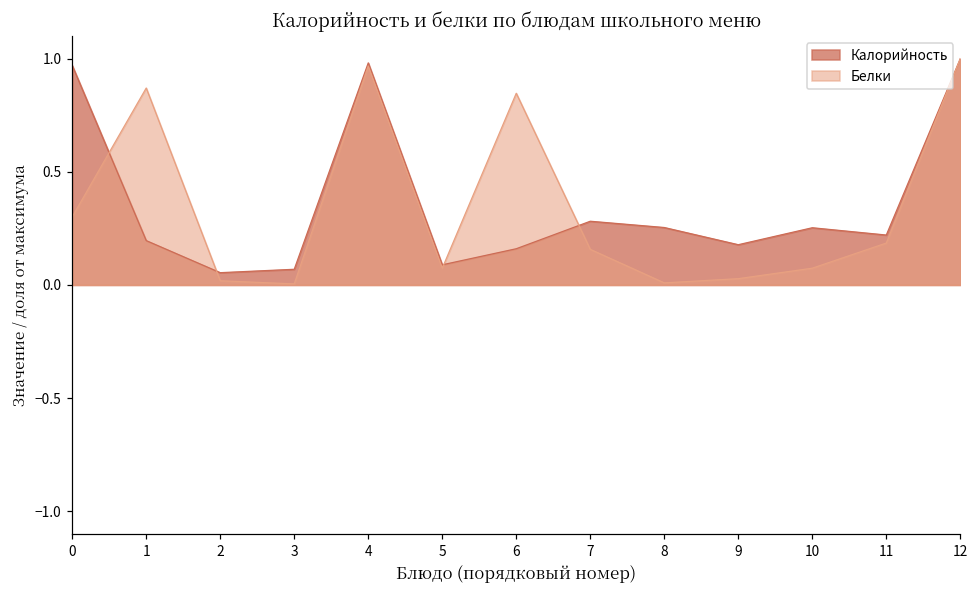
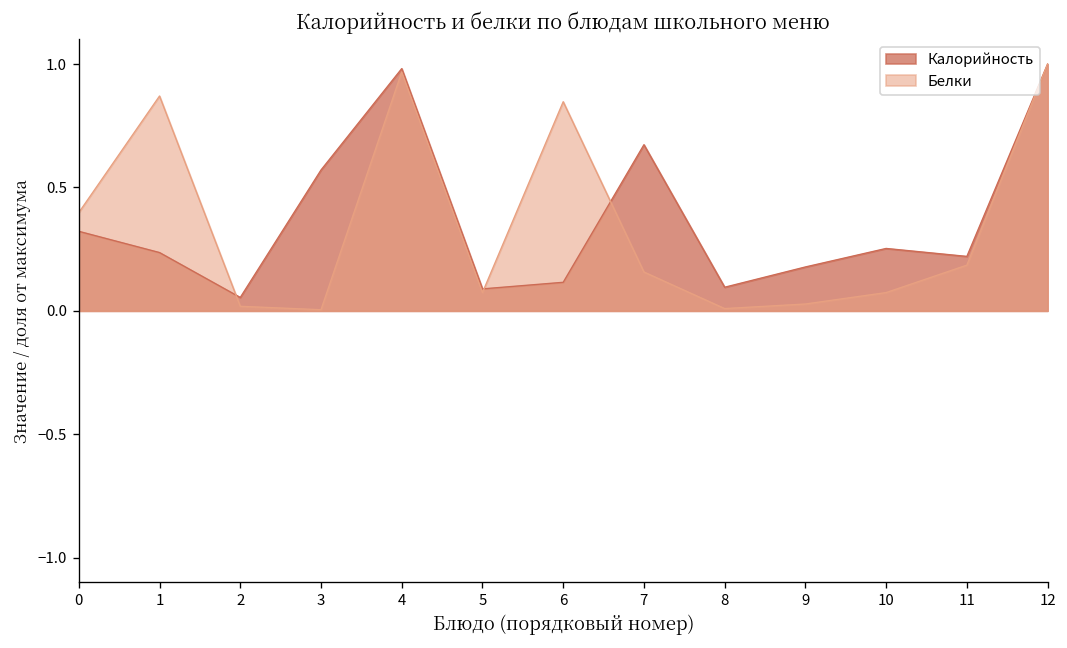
Калорийность, 0: 0.97 -> 0.32
Белки, 0: 0.30 -> 0.40
Калорийность, 1: 0.20 -> 0.24
Калорийность, 3: 0.07 -> 0.57
Калорийность, 6: 0.16 -> 0.12
Калорийность, 7: 0.28 -> 0.67
Калорийность, 8: 0.25 -> 0.10
